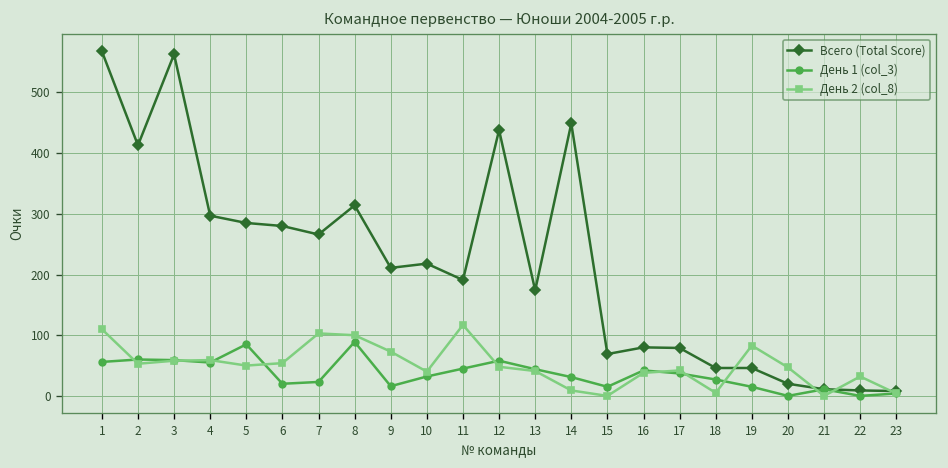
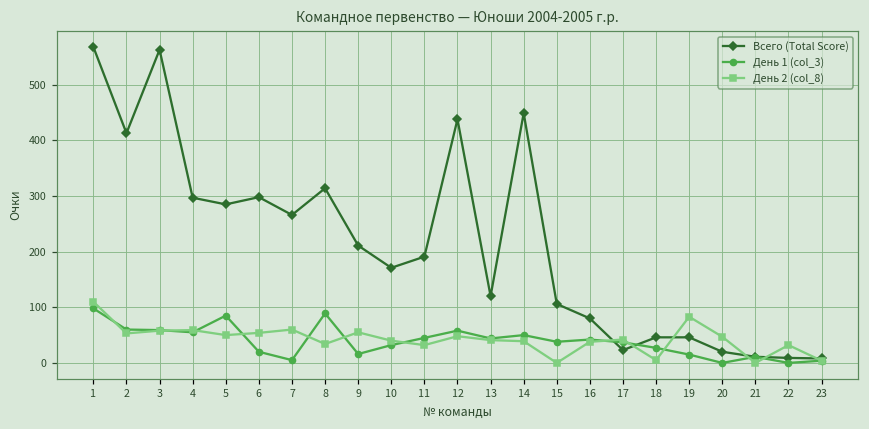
День 1 (col_3), 1: 60 -> 100
Всего (Total Score), 6: 280 -> 300
День 1 (col_3), 7: 20 -> 10
День 2 (col_8), 7: 100 -> 60
День 2 (col_8), 8: 100 -> 30
День 2 (col_8), 9: 70 -> 60
Всего (Total Score), 10: 220 -> 170
День 2 (col_8), 11: 120 -> 30
Всего (Total Score), 13: 170 -> 120
День 1 (col_3), 14: 30 -> 50
День 2 (col_8), 14: 10 -> 40
Всего (Total Score), 15: 70 -> 110
День 1 (col_3), 15: 20 -> 40
Всего (Total Score), 17: 80 -> 20
